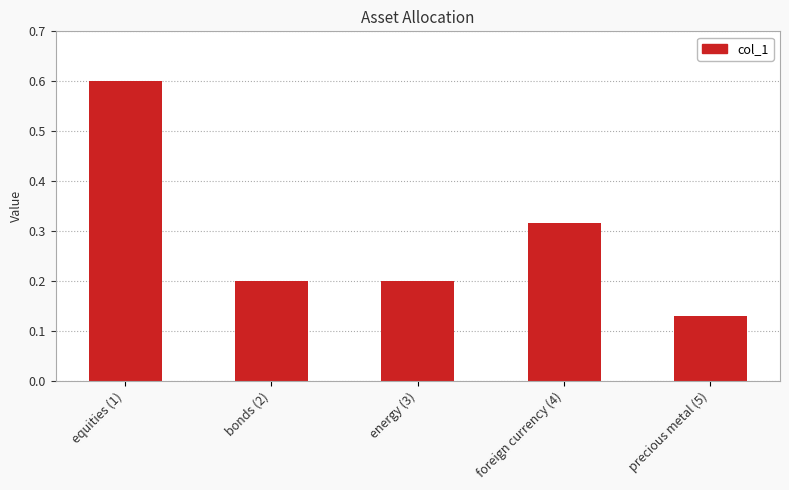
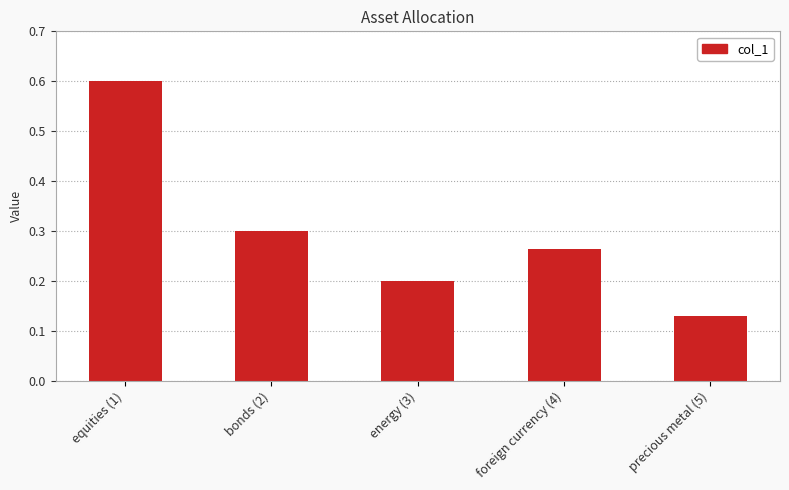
bonds (2): 0.2 -> 0.3
foreign currency (4): 0.32 -> 0.26
